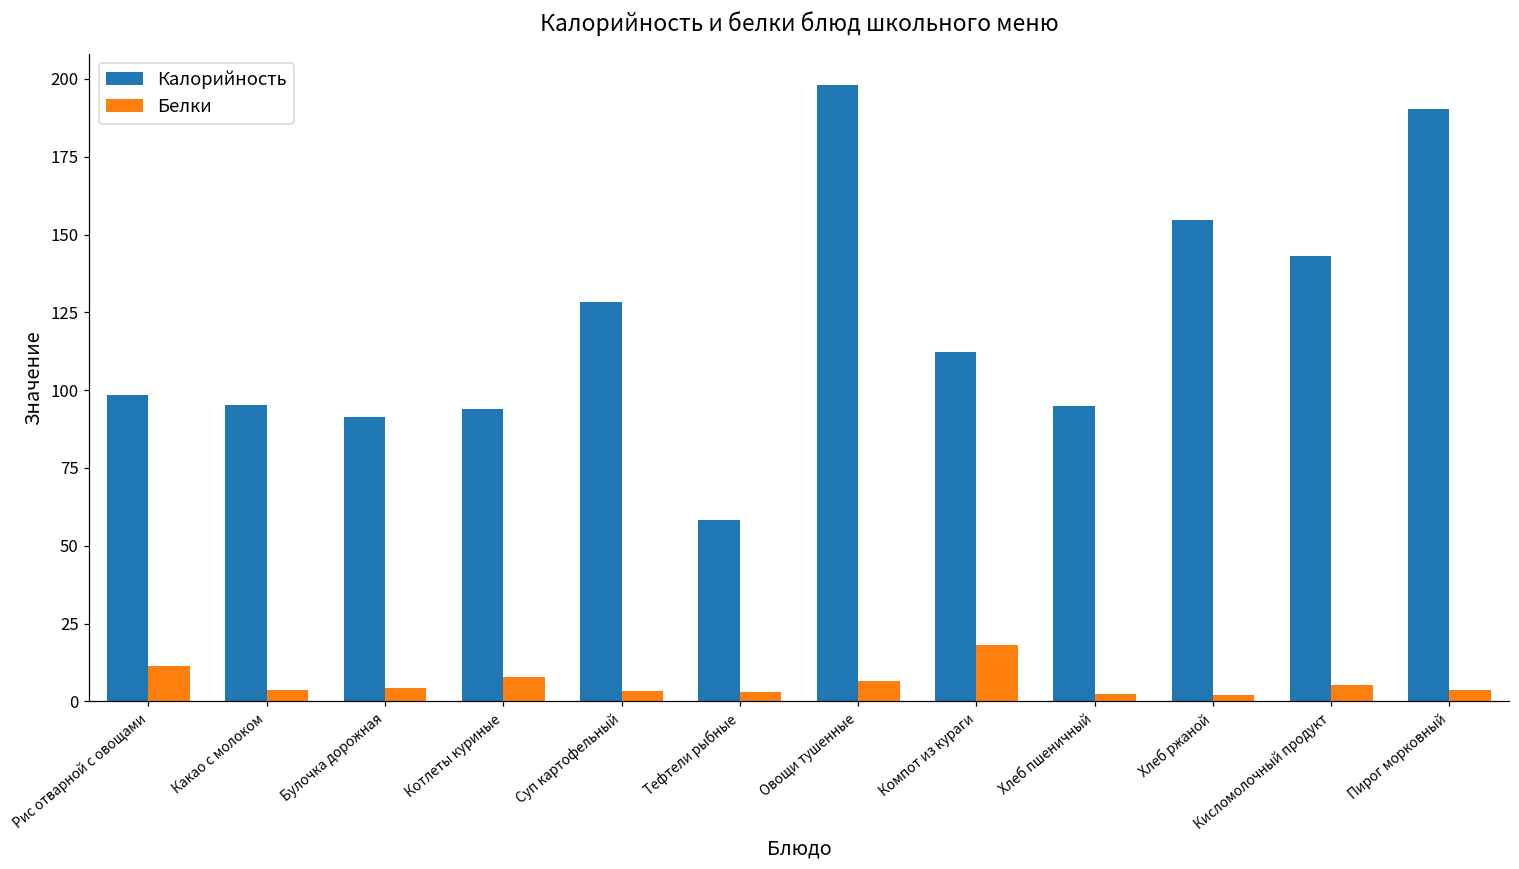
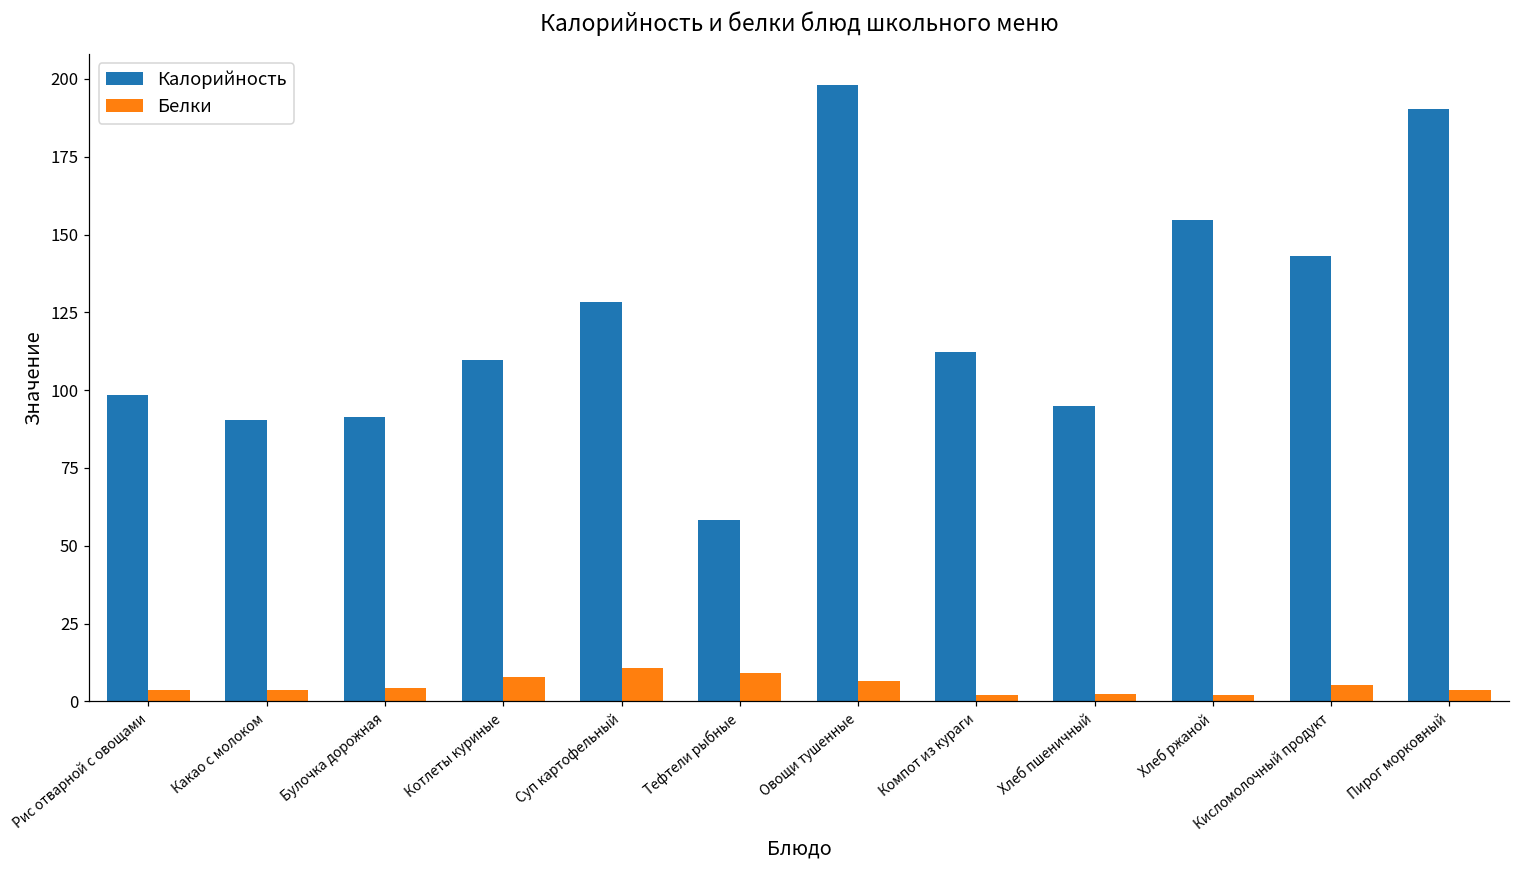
Белки, Рис отварной с овощами: 12 -> 4
Калорийность, Какао с молоком: 95 -> 90
Калорийность, Котлеты куриные: 94 -> 110
Белки, Суп картофельный: 4 -> 11
Белки, Тефтели рыбные: 3 -> 9
Белки, Компот из кураги: 18 -> 2
